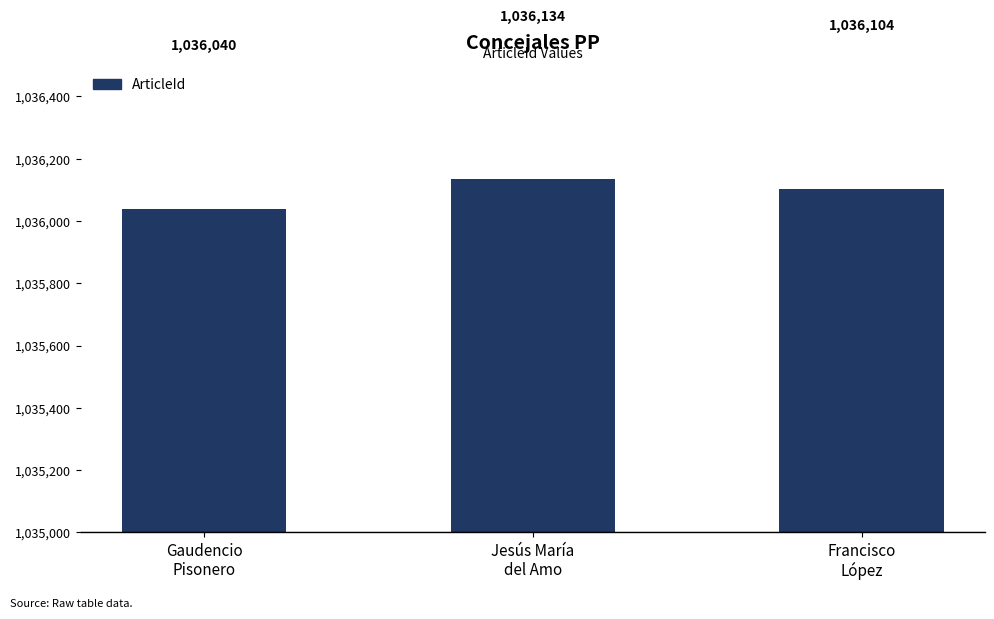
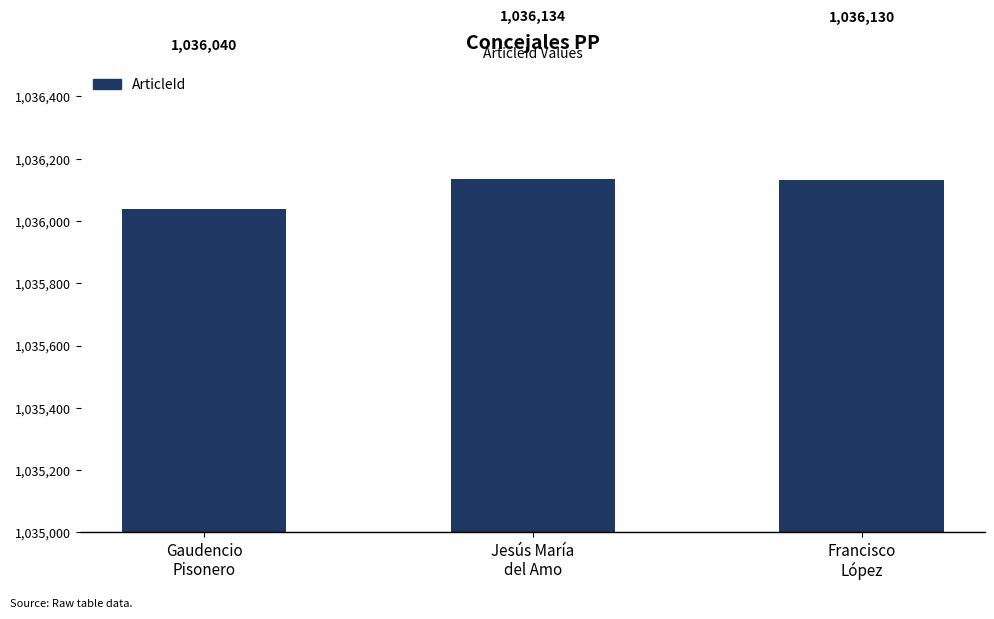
Francisco López: 1,036,104 -> 1,036,130
